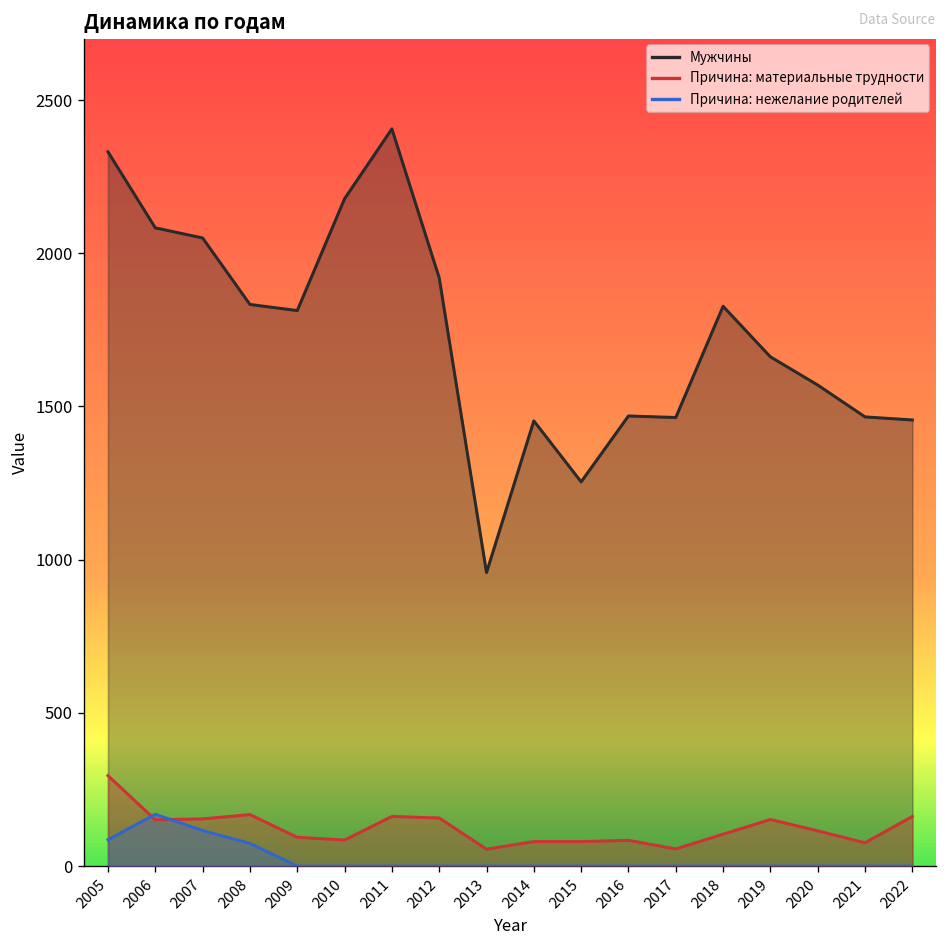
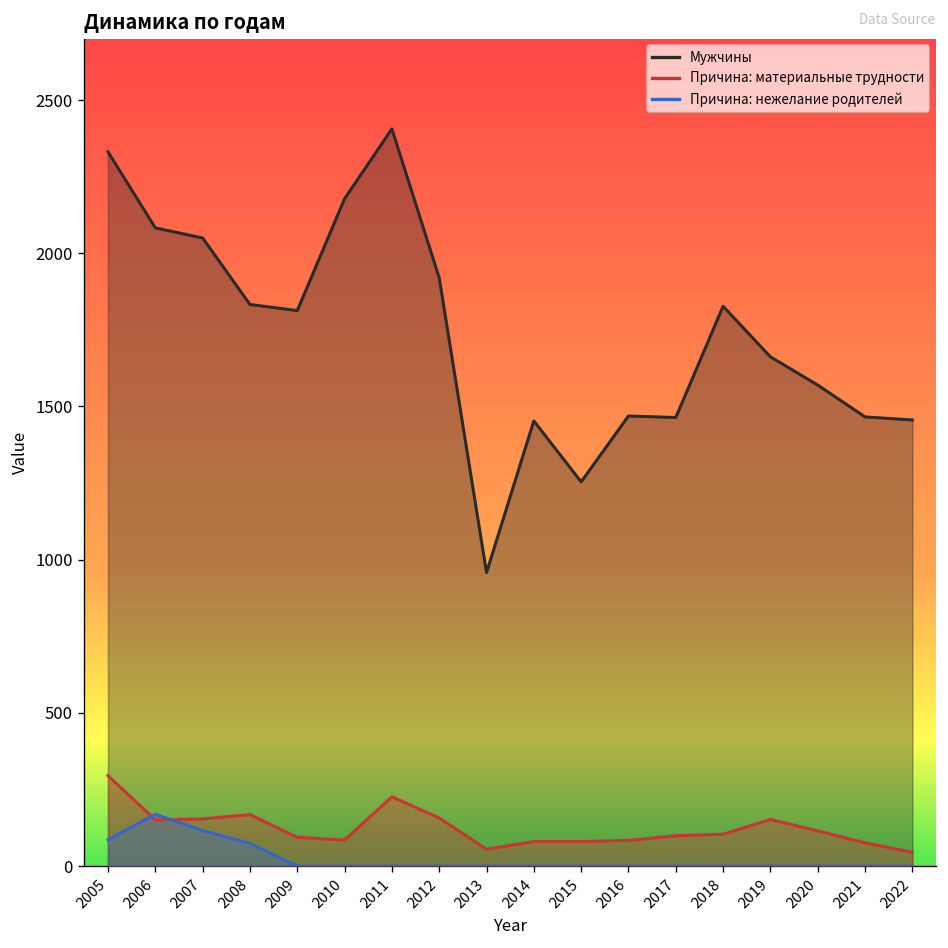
Причина: материальные трудности, 2011: 160 -> 230
Причина: материальные трудности, 2017: 60 -> 100
Причина: материальные трудности, 2022: 160 -> 50
